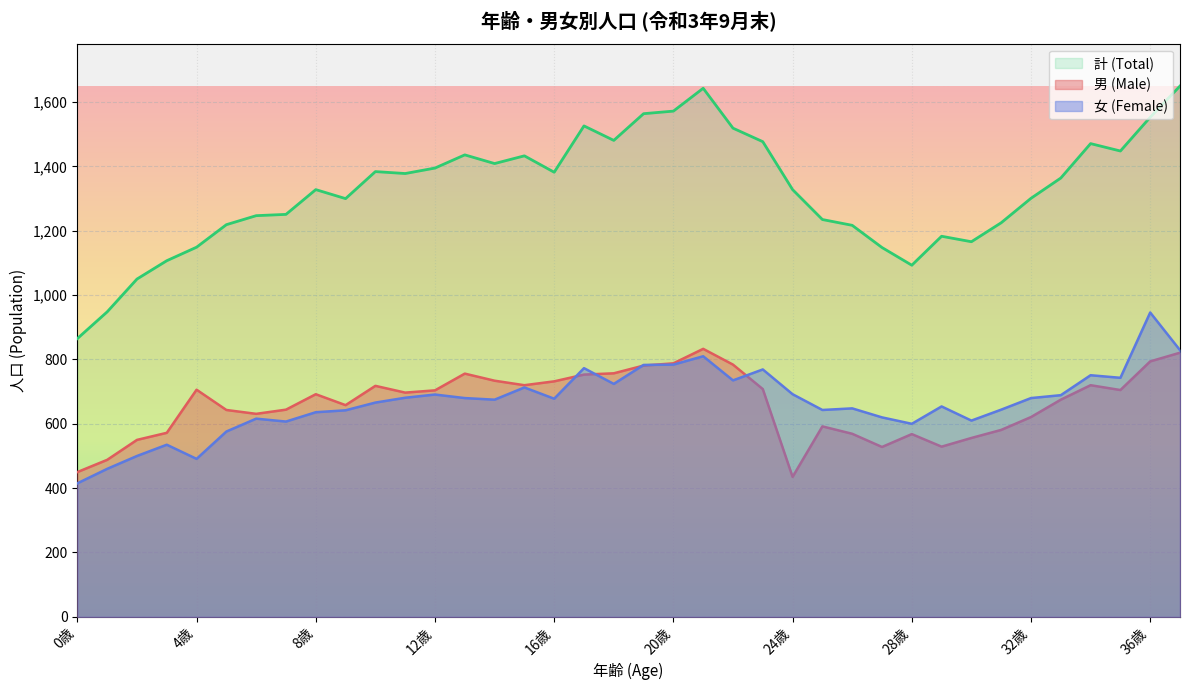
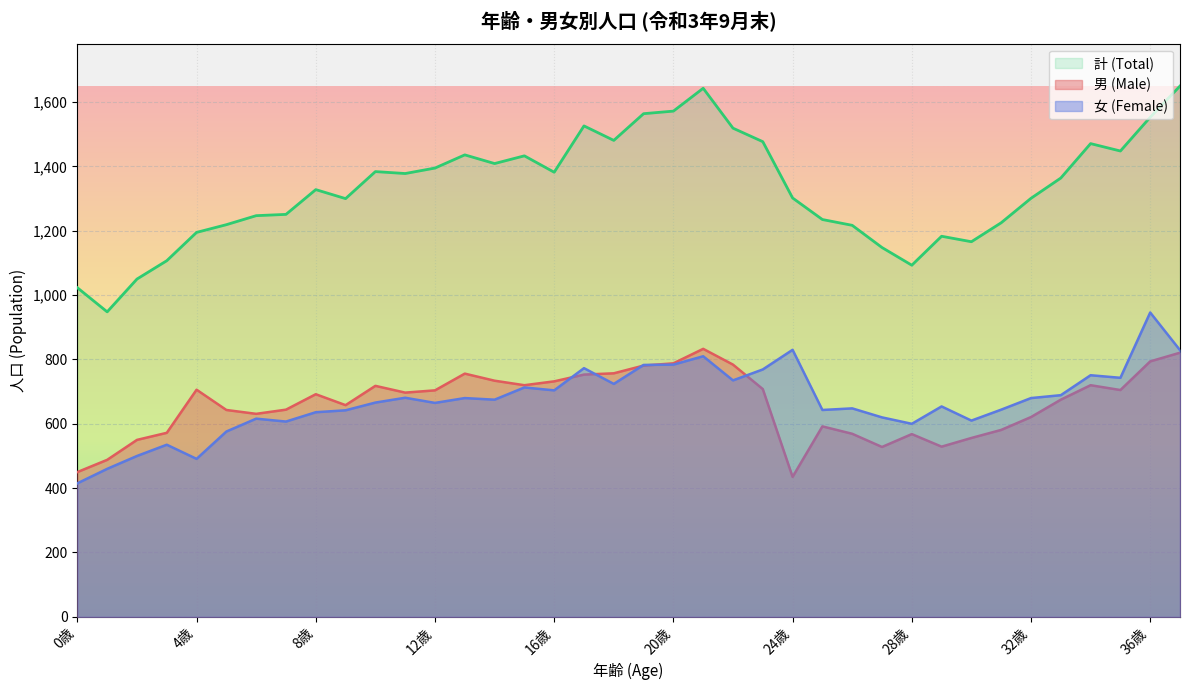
計 (Total), 0歳: 870 -> 1,020
計 (Total), 4歳: 1,150 -> 1,200
女 (Female), 12歳: 690 -> 670
女 (Female), 16歳: 680 -> 700
計 (Total), 24歳: 1,330 -> 1,300
女 (Female), 24歳: 690 -> 830
